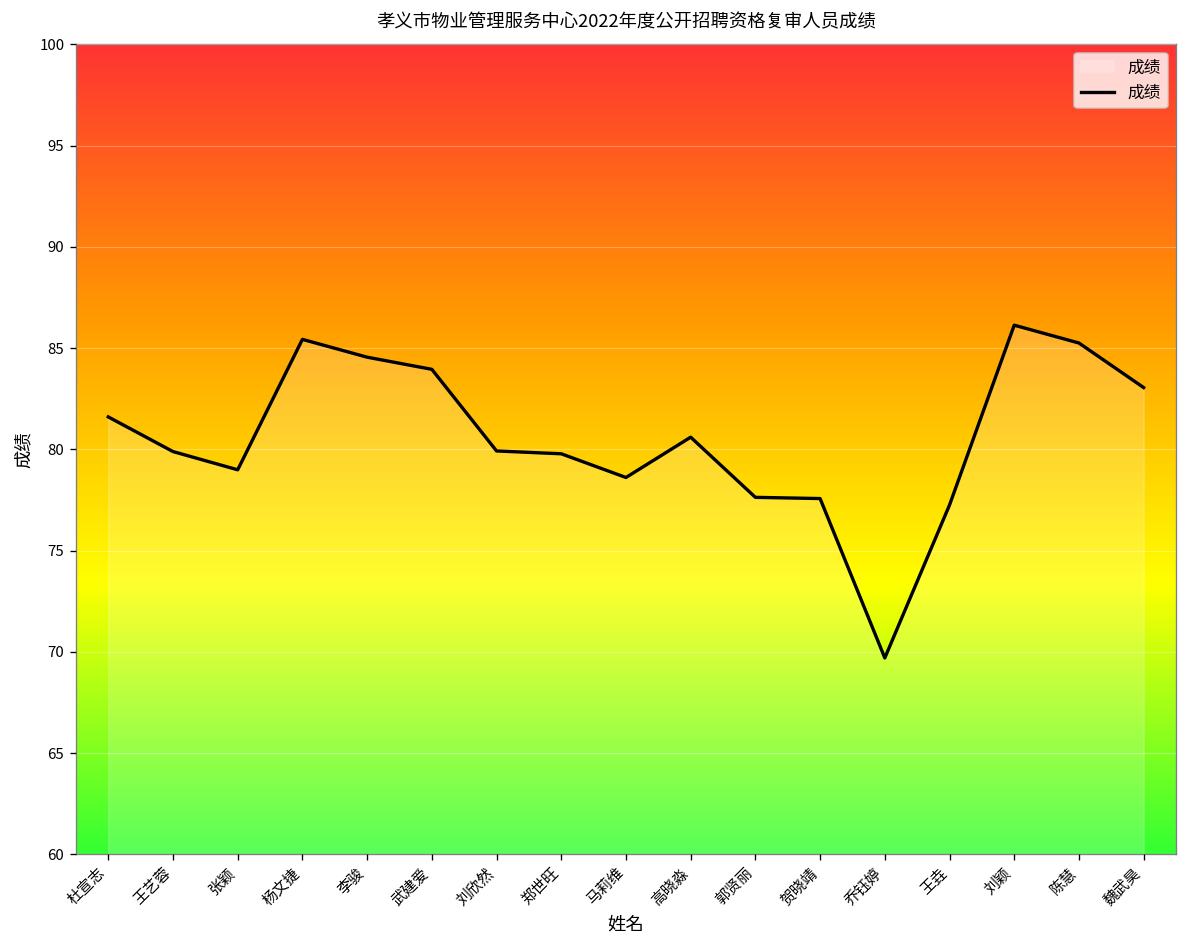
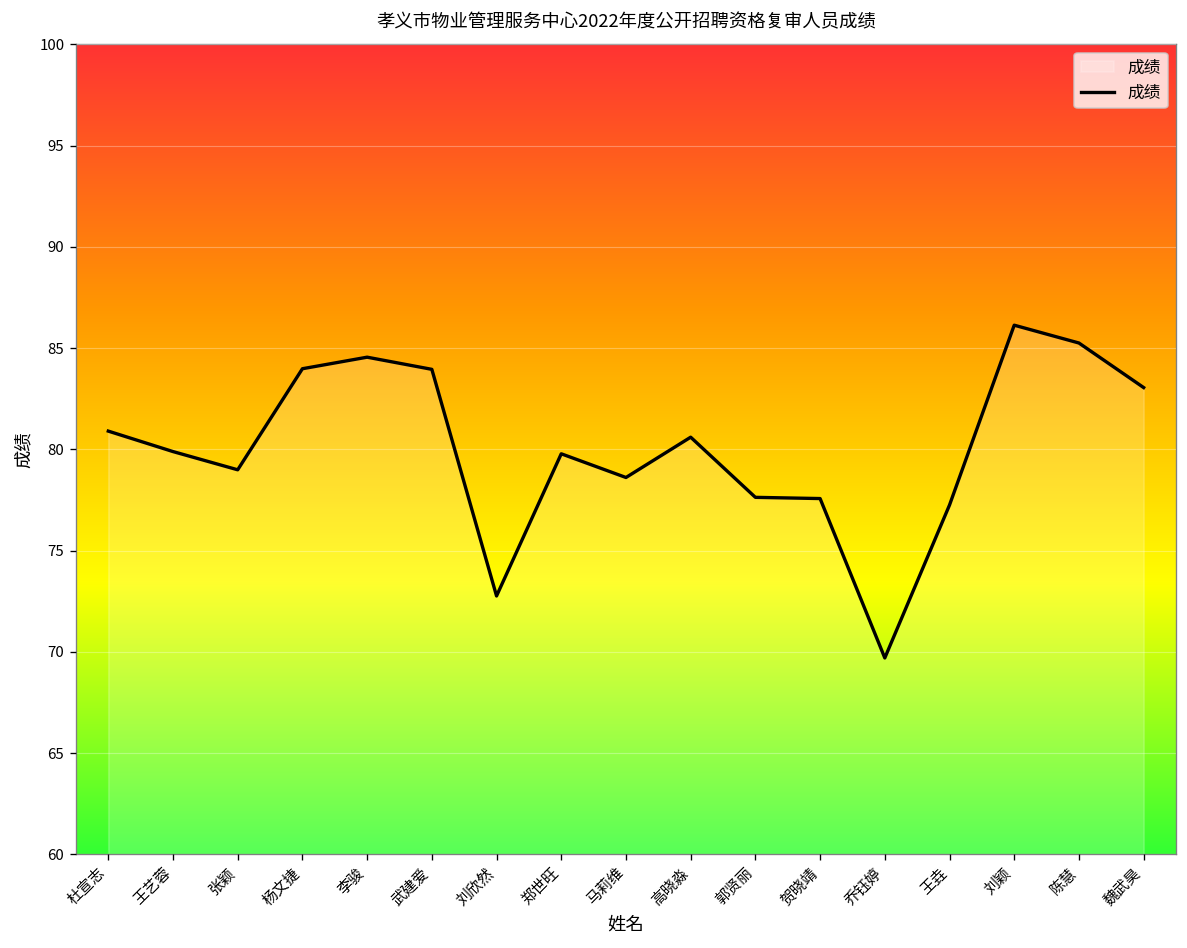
杜宣志: 81.6 -> 80.9
杨文捷: 85.4 -> 84.0
刘欣然: 79.9 -> 72.8
